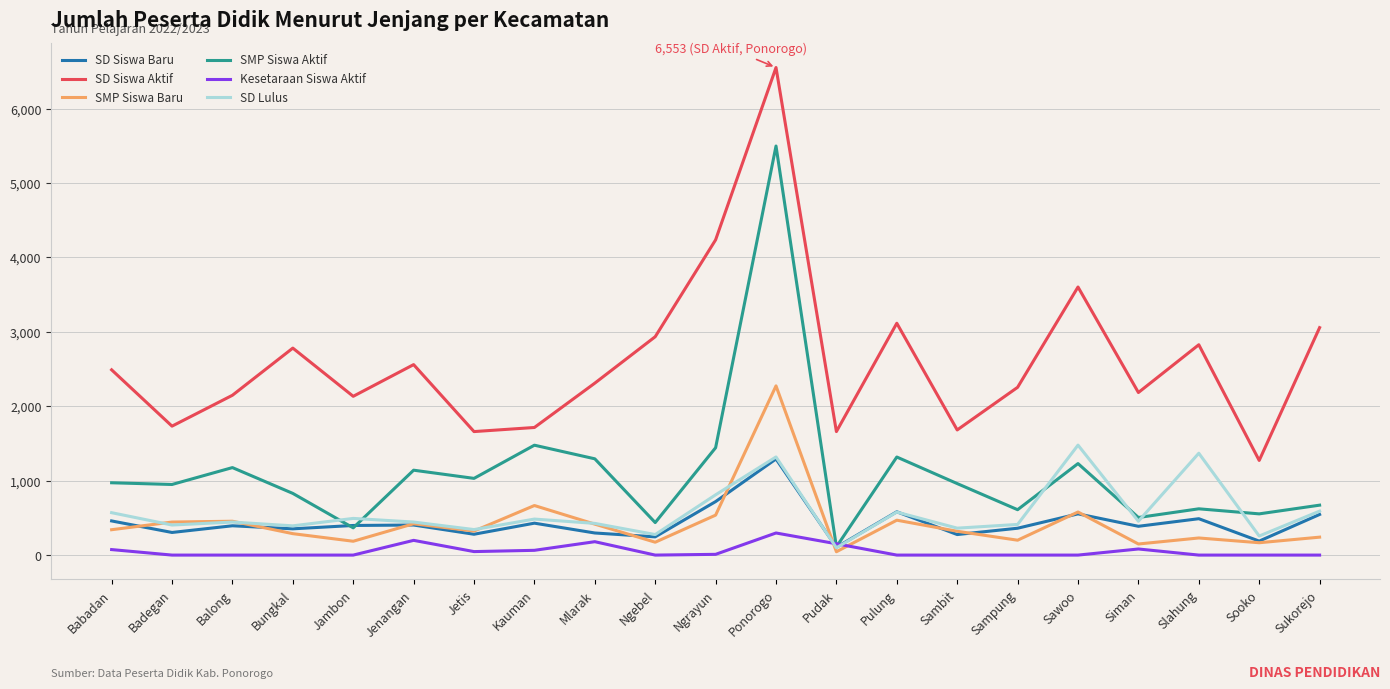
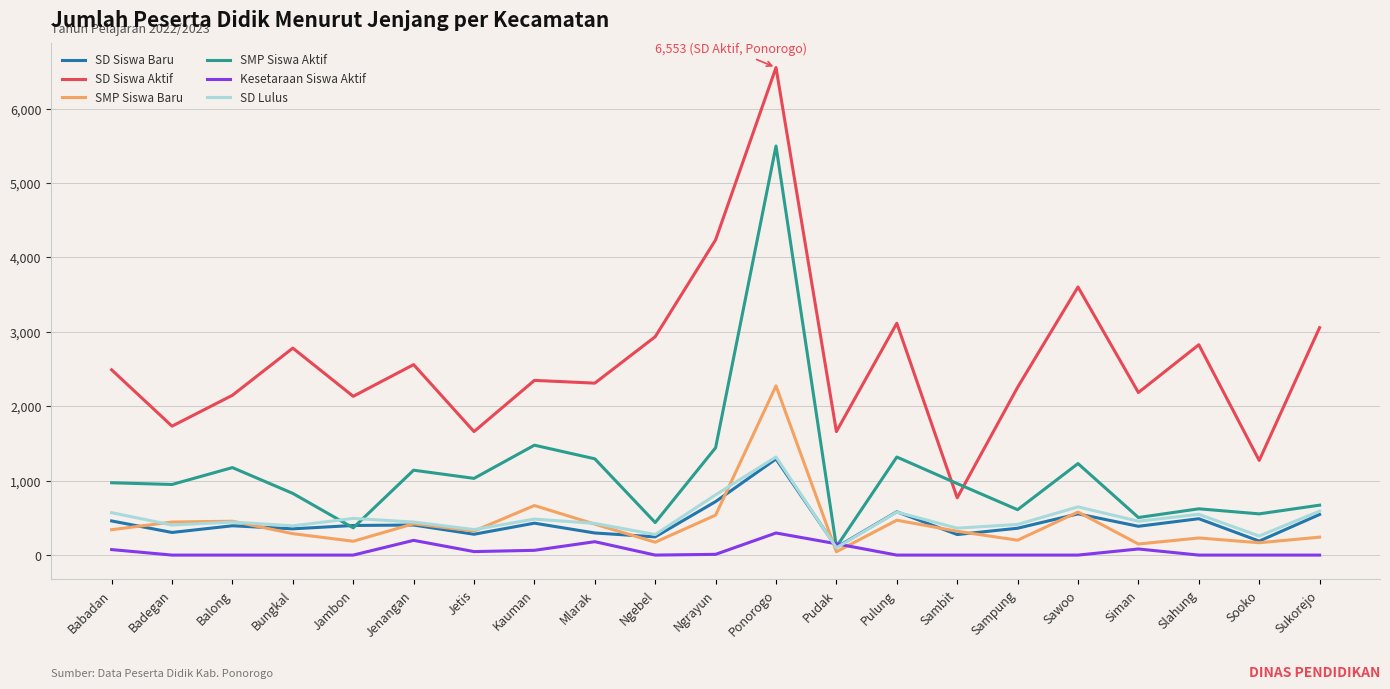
SD Siswa Aktif, Kauman: 1,700 -> 2,300
SD Siswa Aktif, Sambit: 1,700 -> 800
SD Lulus, Sawoo: 1,500 -> 600
SD Lulus, Slahung: 1,400 -> 500
